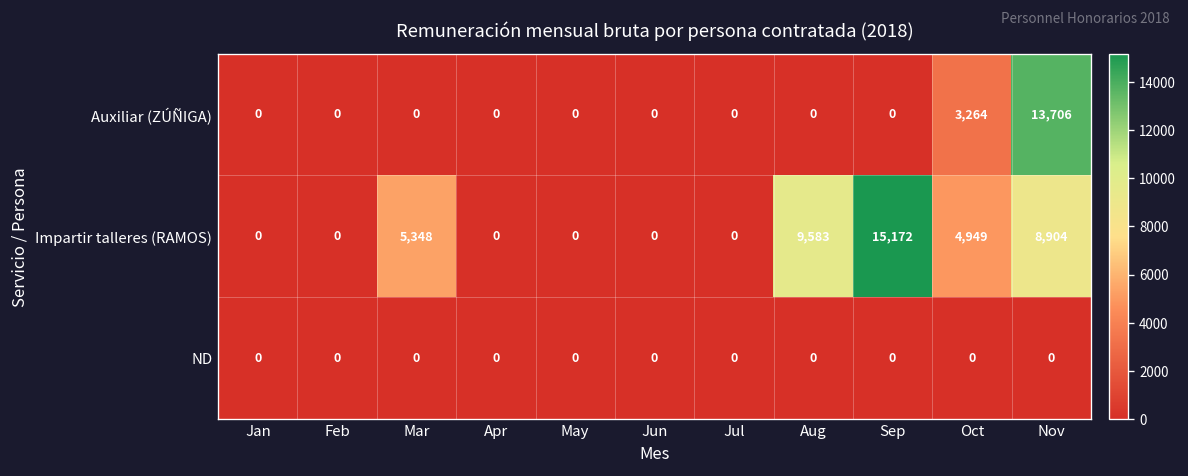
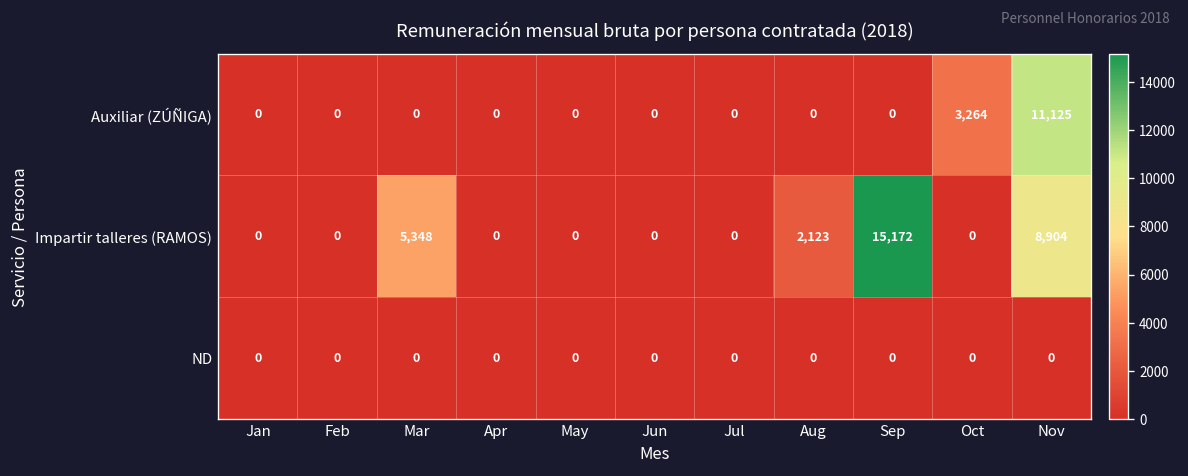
Auxiliar (ZÚÑIGA), Nov: 13,706 -> 11,125
Impartir talleres (RAMOS), Aug: 9,583 -> 2,123
Impartir talleres (RAMOS), Oct: 4,949 -> 0
